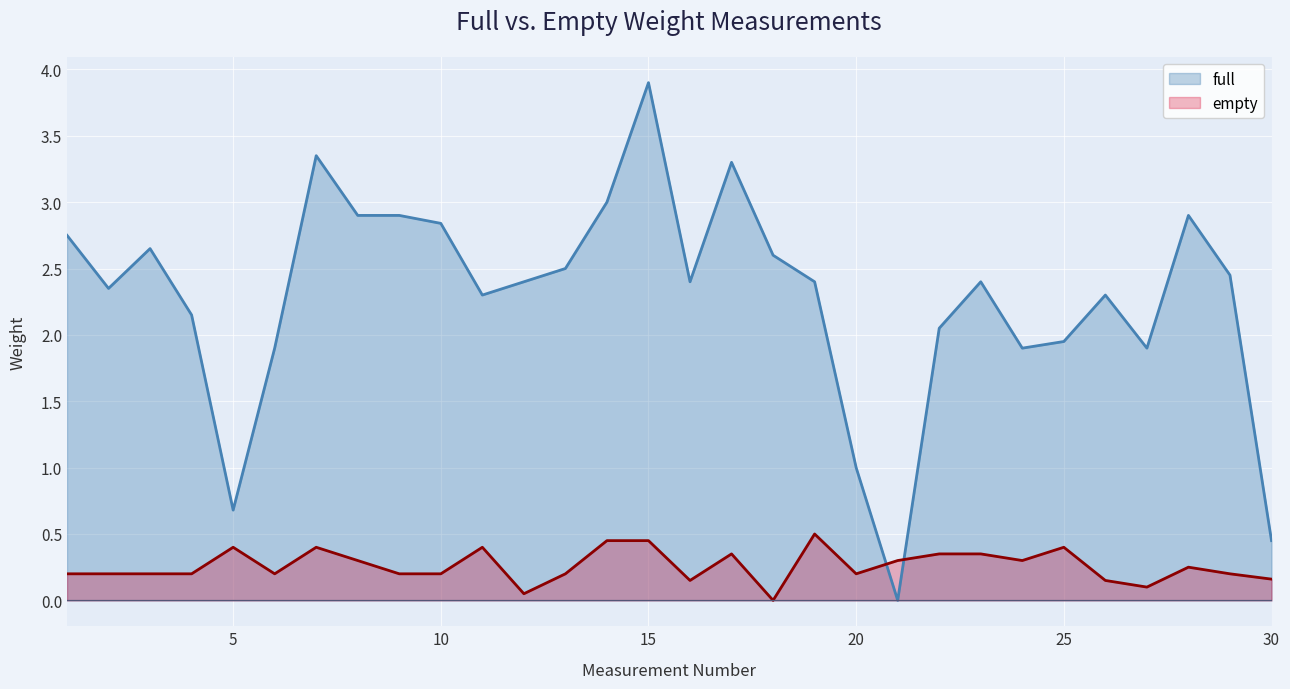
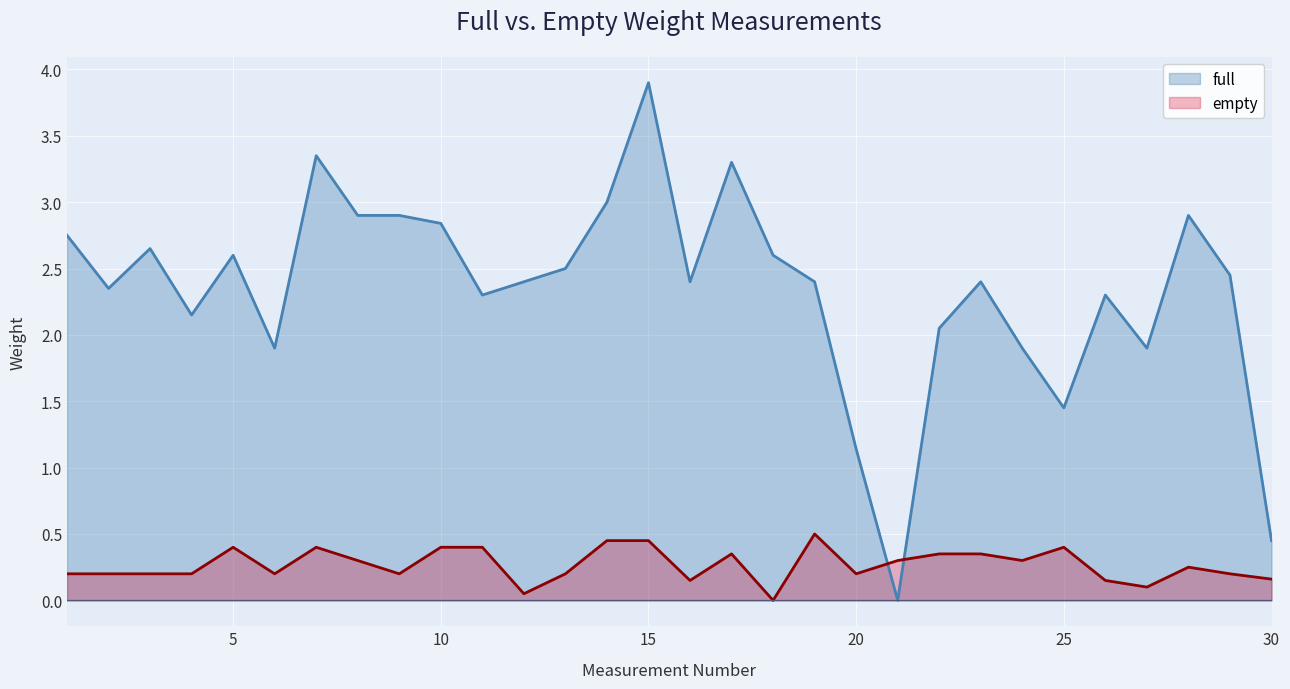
full, 5: 0.68 -> 2.60
empty, 10: 0.20 -> 0.40
full, 20: 1.00 -> 1.14
full, 25: 1.95 -> 1.45
